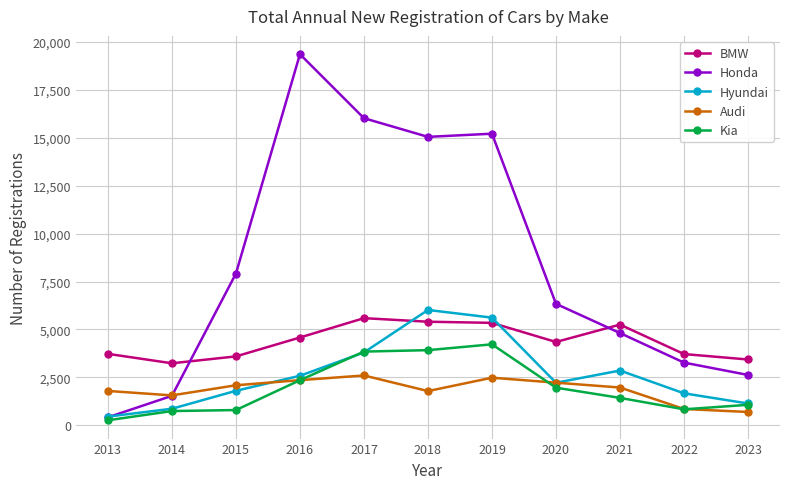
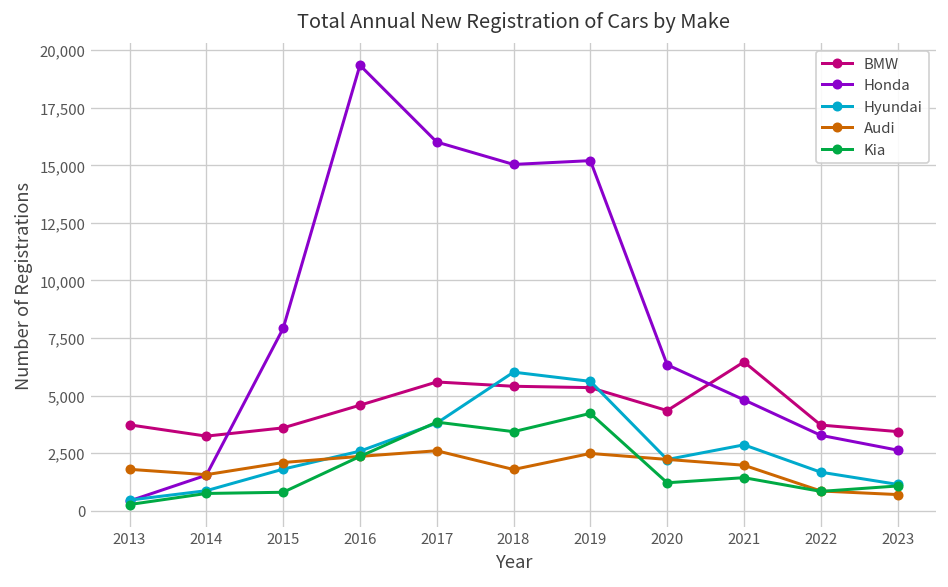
Kia, 2018: 3,900 -> 3,400
Kia, 2020: 2,000 -> 1,200
BMW, 2021: 5,300 -> 6,500
